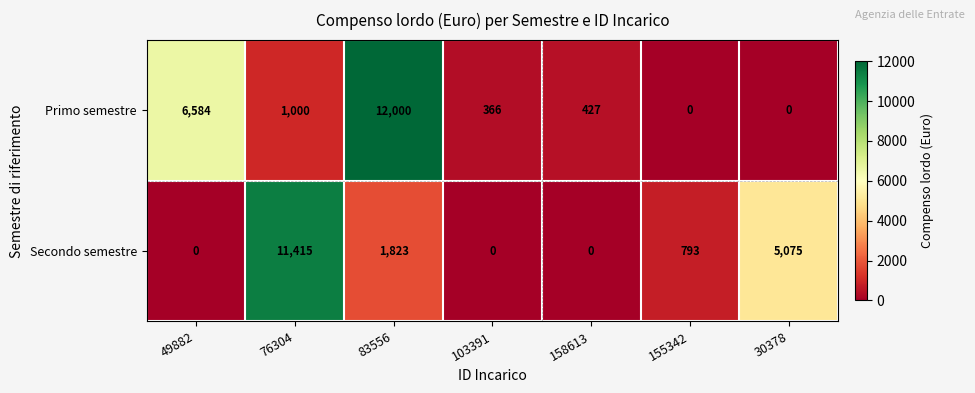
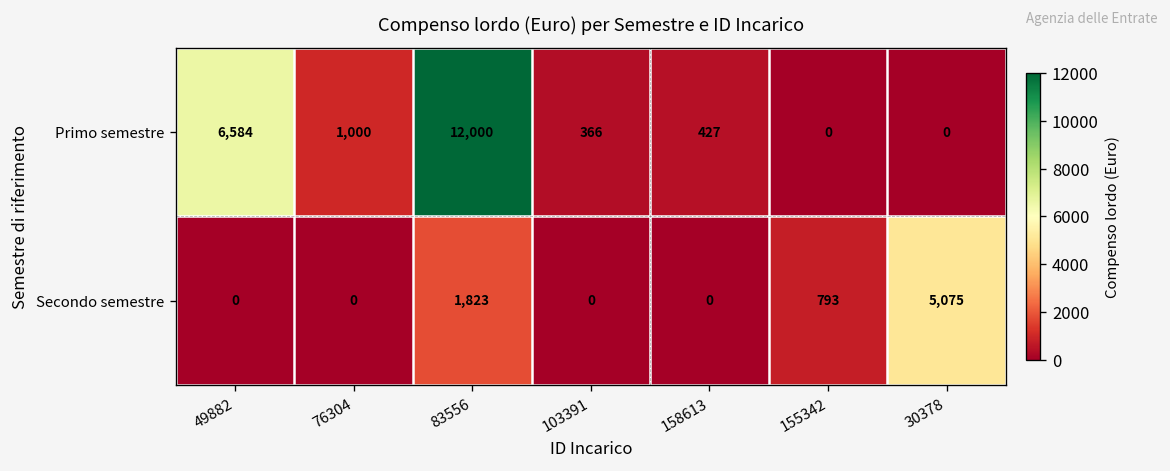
Secondo semestre, 76304: 11,415 -> 0
